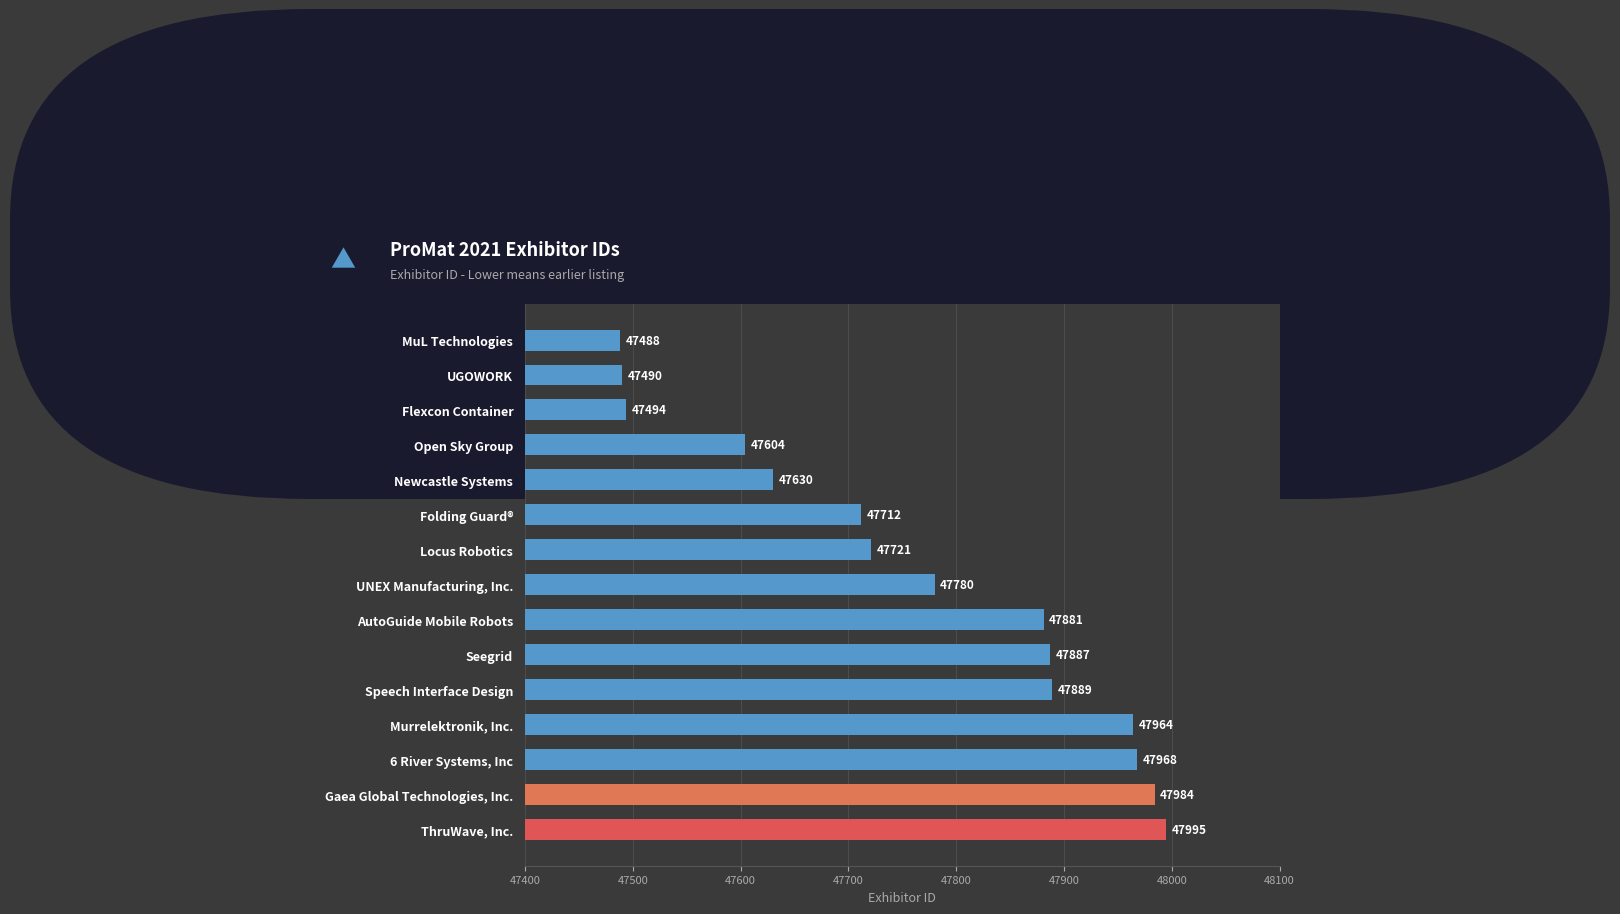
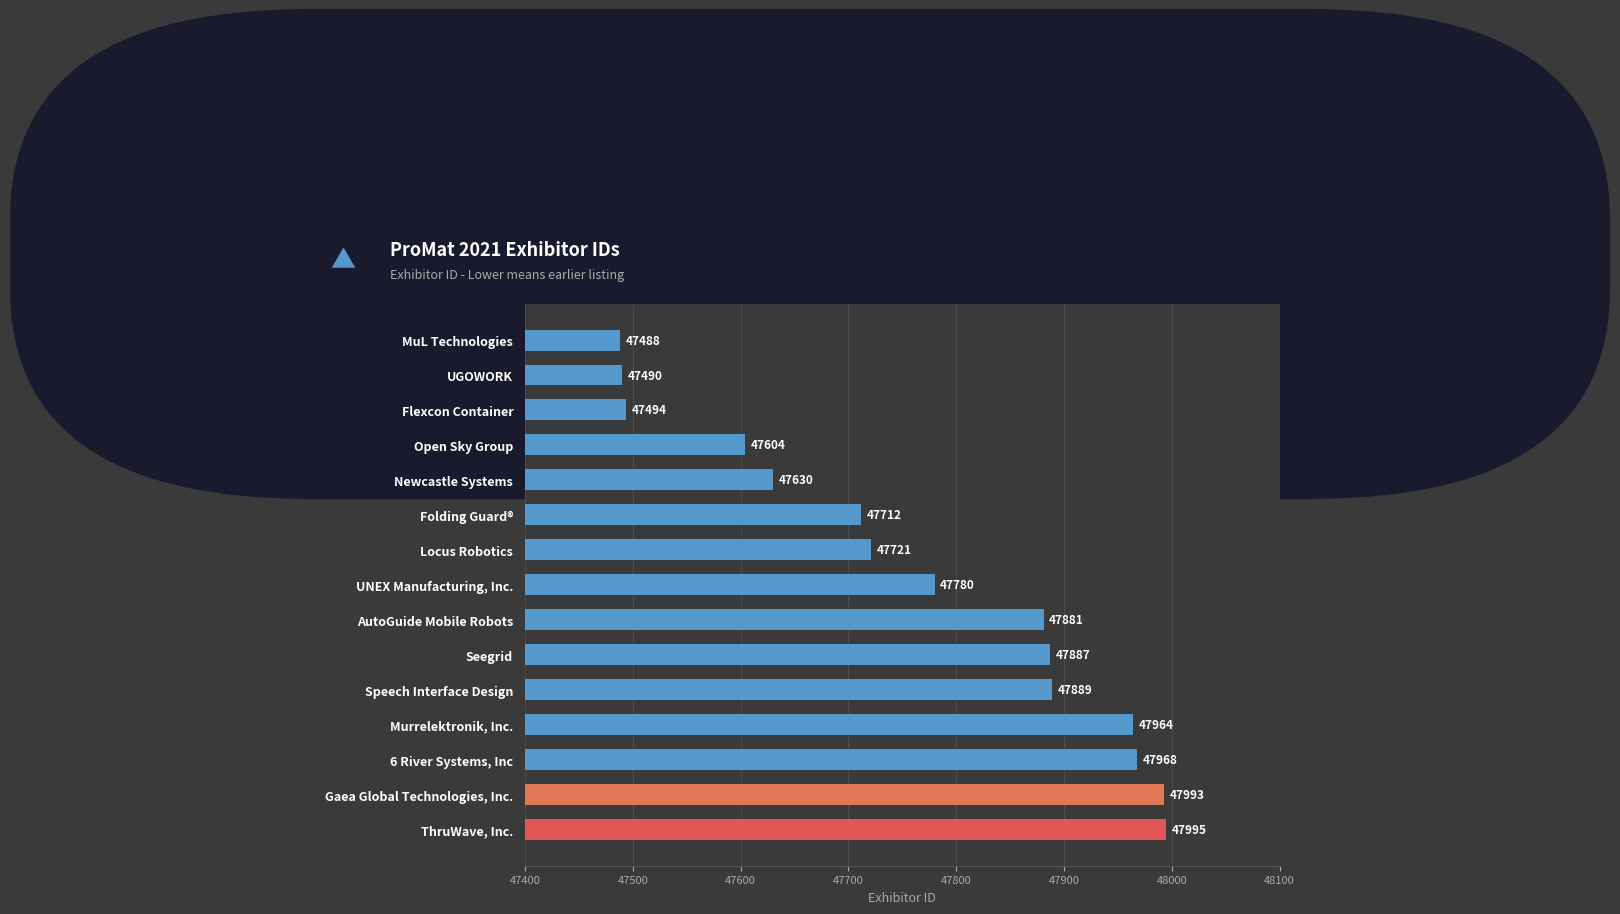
Gaea Global Technologies, Inc.: 47984 -> 47993
